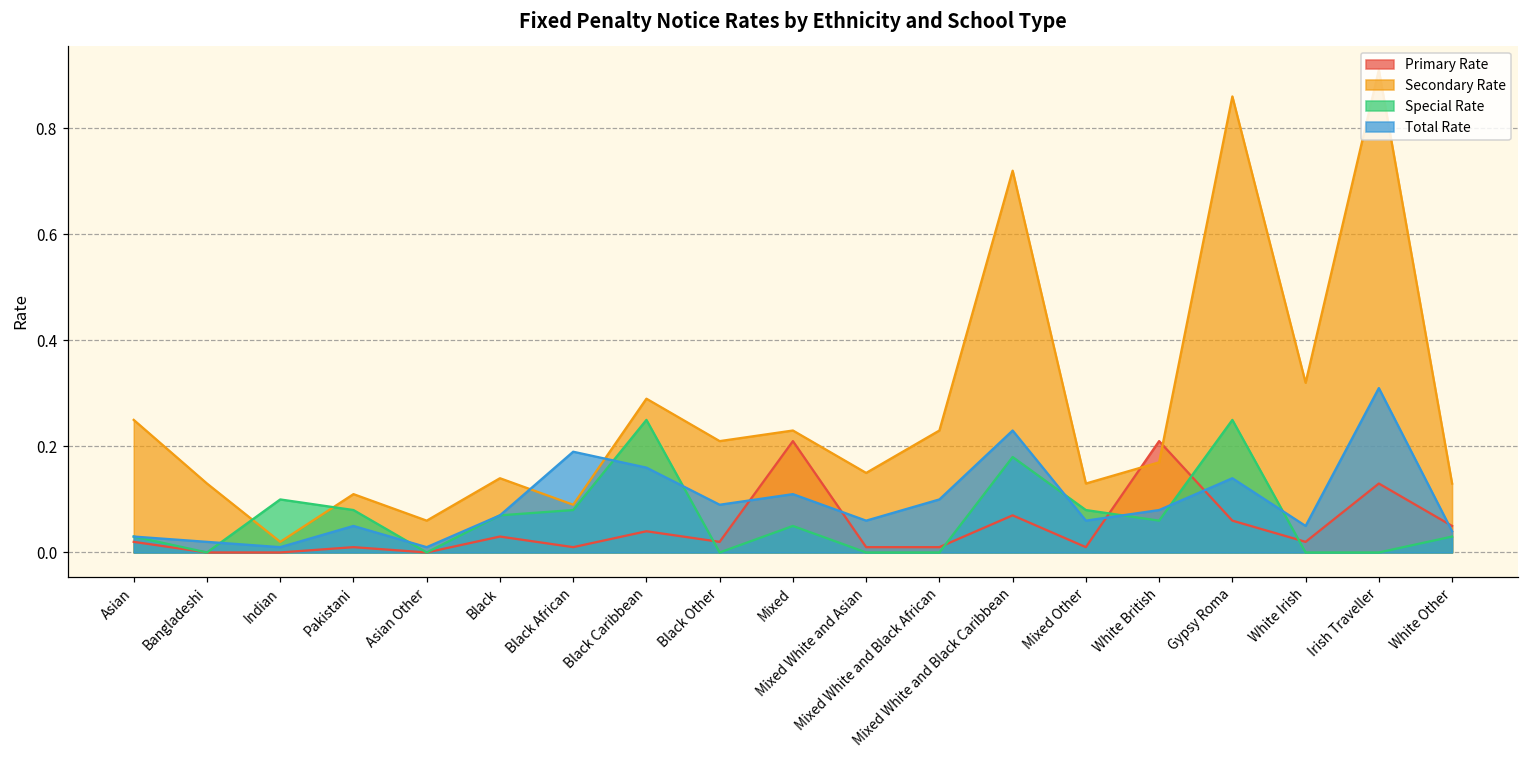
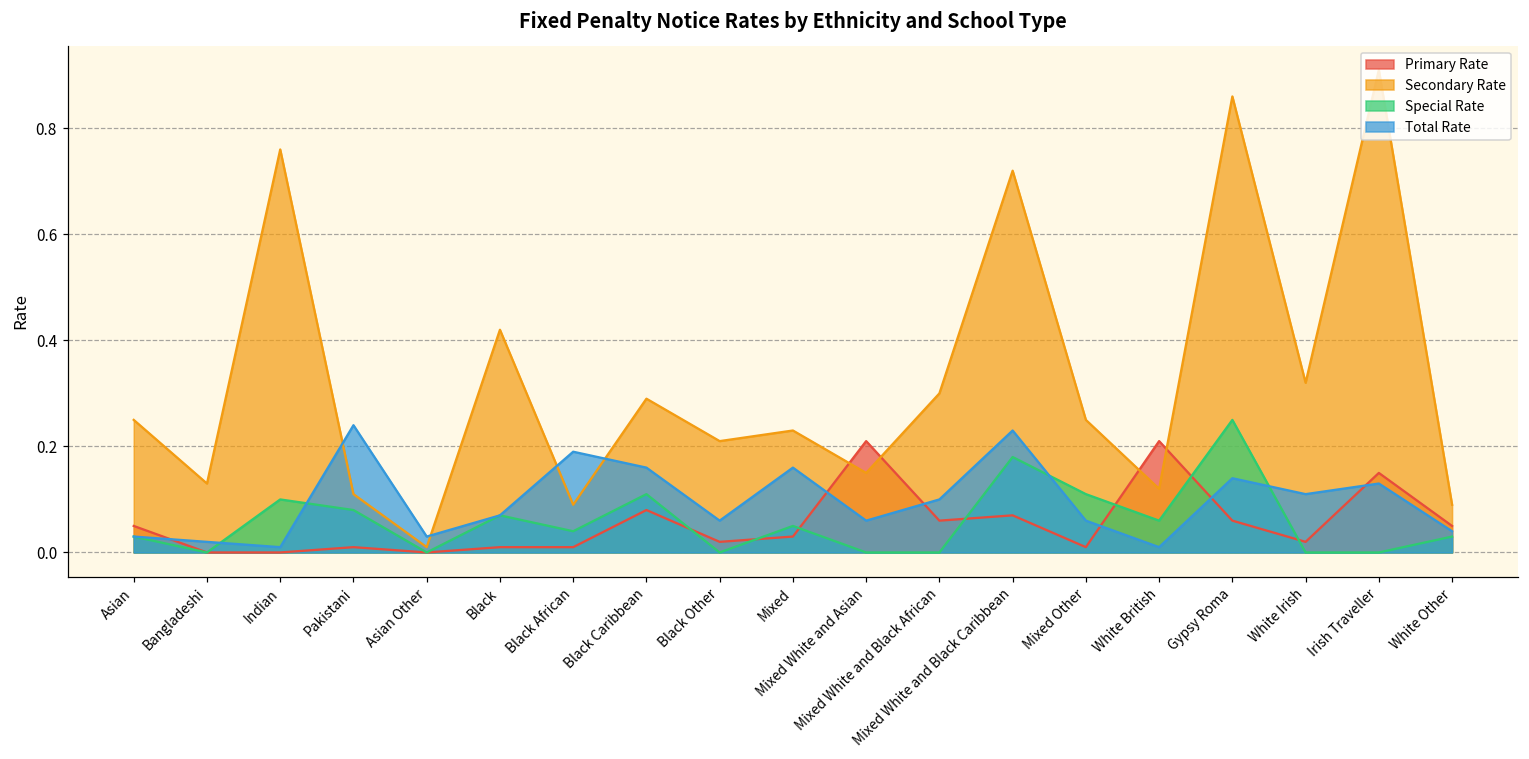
Primary Rate, Asian: 0.02 -> 0.05
Secondary Rate, Indian: 0.02 -> 0.76
Total Rate, Pakistani: 0.05 -> 0.24
Secondary Rate, Asian Other: 0.06 -> 0.01
Total Rate, Asian Other: 0.01 -> 0.03
Primary Rate, Black: 0.03 -> 0.01
Secondary Rate, Black: 0.14 -> 0.42
Special Rate, Black African: 0.08 -> 0.04
Primary Rate, Black Caribbean: 0.04 -> 0.08
Special Rate, Black Caribbean: 0.25 -> 0.11
Total Rate, Black Other: 0.09 -> 0.06
Primary Rate, Mixed: 0.21 -> 0.03
Total Rate, Mixed: 0.11 -> 0.16
Primary Rate, Mixed White and Asian: 0.01 -> 0.21
Primary Rate, Mixed White and Black African: 0.01 -> 0.06
Secondary Rate, Mixed White and Black African: 0.23 -> 0.30
Secondary Rate, Mixed Other: 0.13 -> 0.25
Special Rate, Mixed Other: 0.08 -> 0.11
Secondary Rate, White British: 0.17 -> 0.12
Total Rate, White British: 0.08 -> 0.01
Total Rate, White Irish: 0.05 -> 0.11
Primary Rate, Irish Traveller: 0.13 -> 0.15
Total Rate, Irish Traveller: 0.31 -> 0.13
Secondary Rate, White Other: 0.13 -> 0.09
